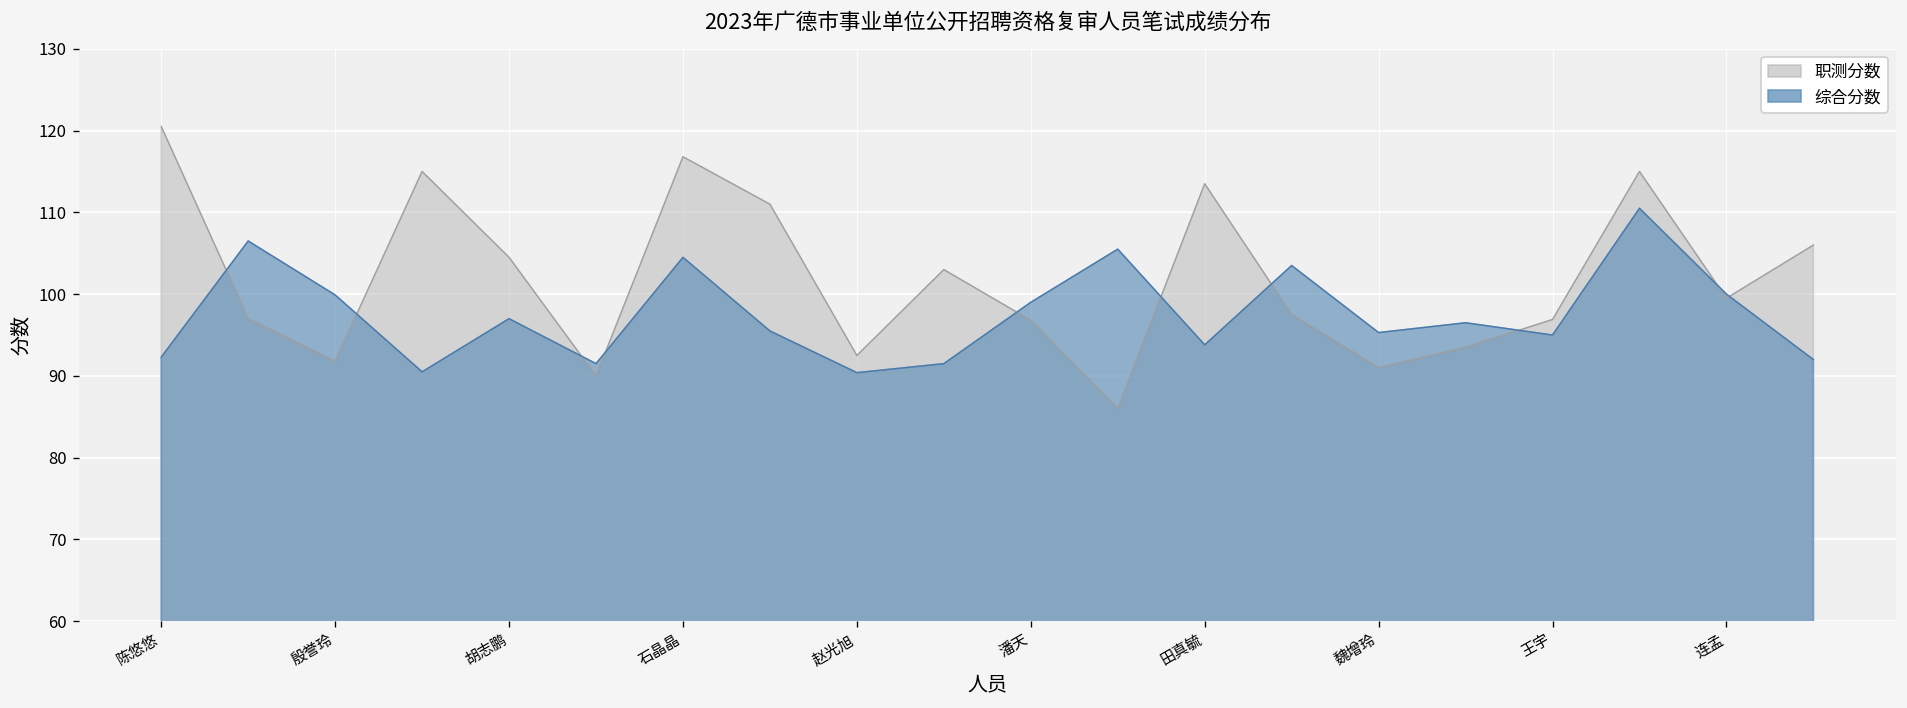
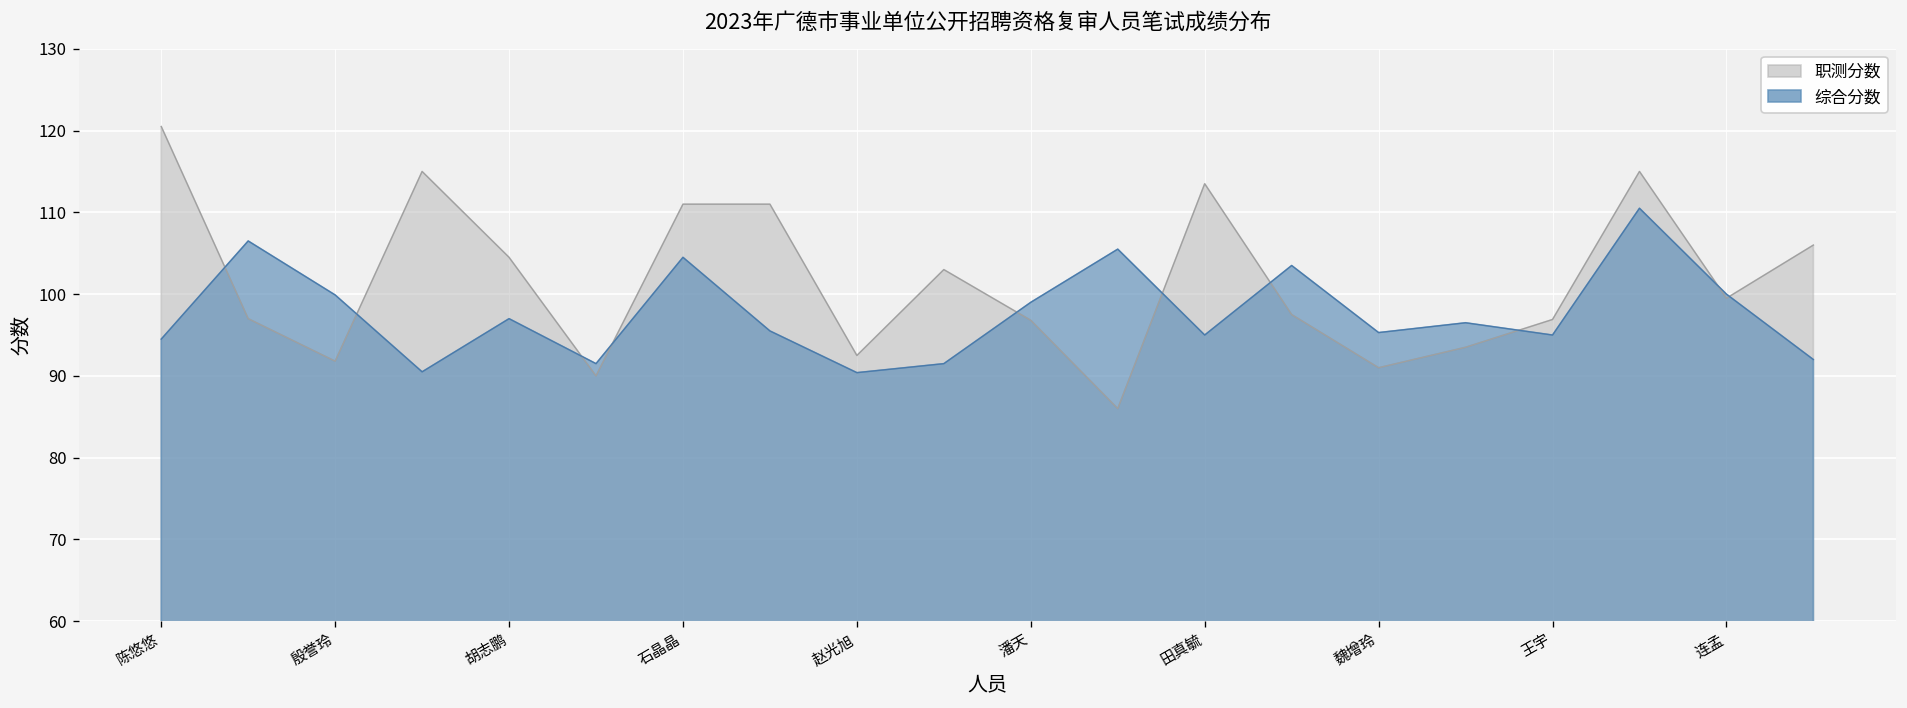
综合分数, 陈悠悠: 92 -> 95
职测分数, 石晶晶: 117 -> 111
综合分数, 田真毓: 94 -> 95
